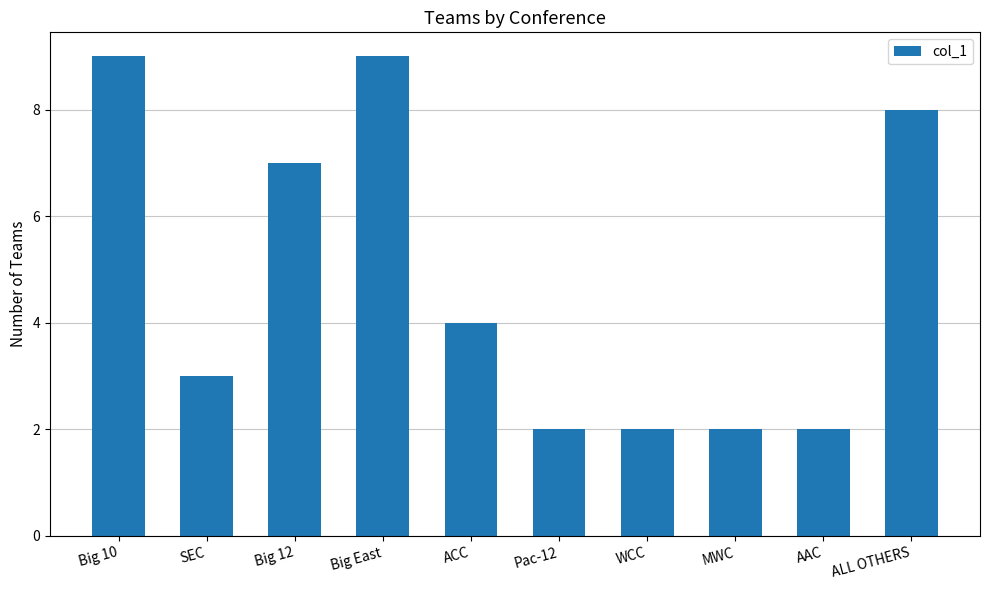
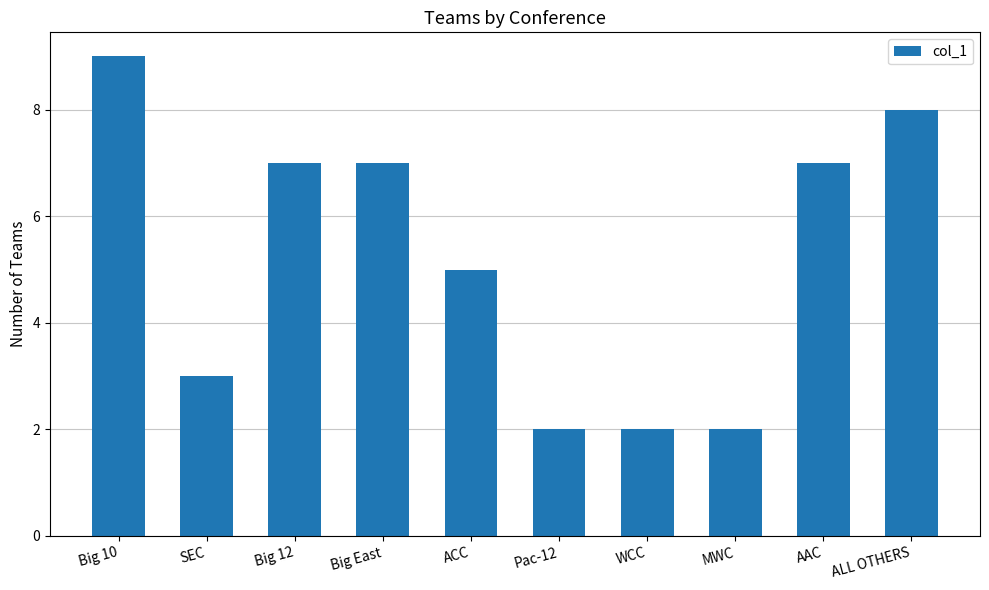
Big East: 9 -> 7
ACC: 4 -> 5
AAC: 2 -> 7
